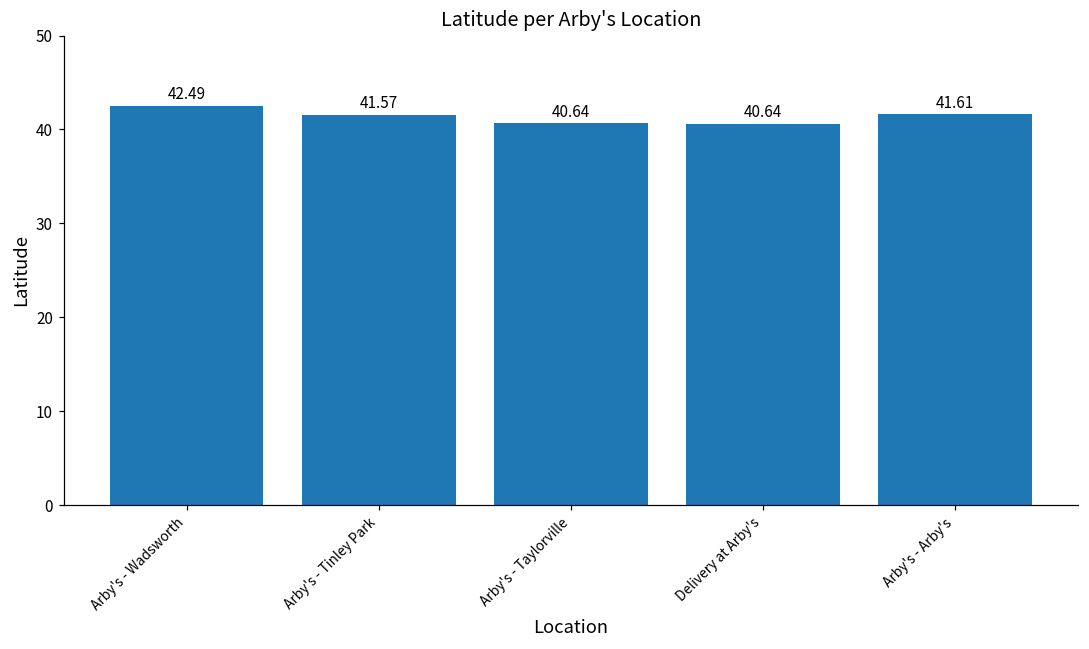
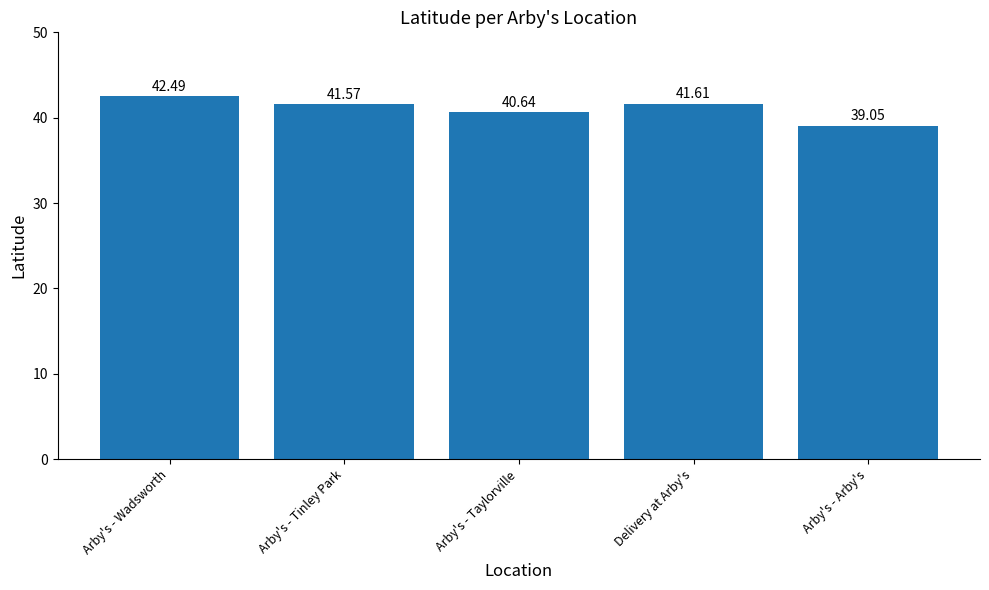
Delivery at Arby's: 40.64 -> 41.61
Arby's - Arby's: 41.61 -> 39.05
